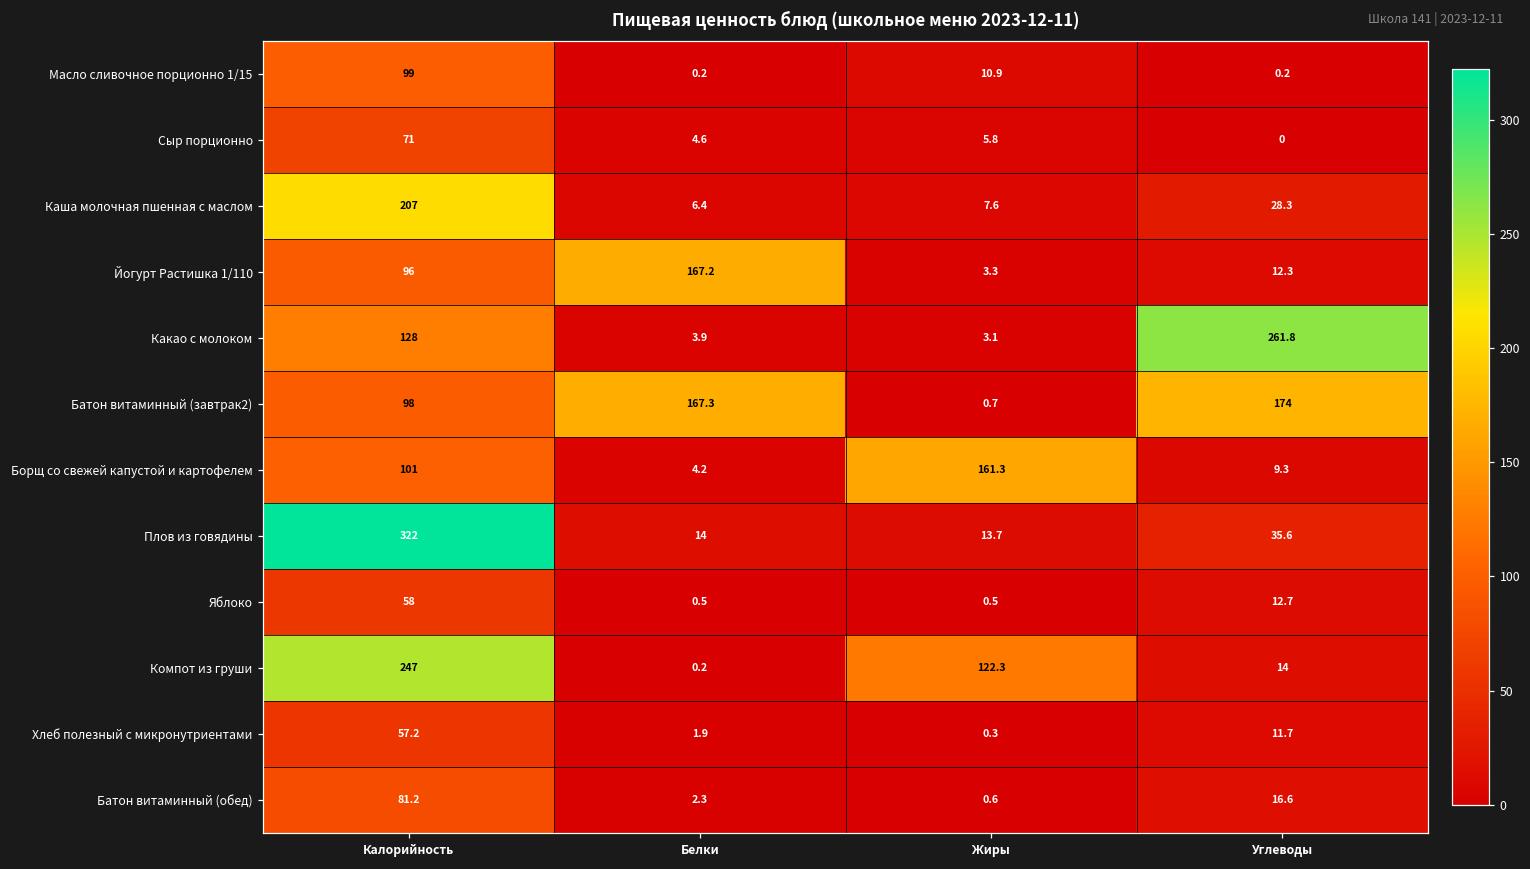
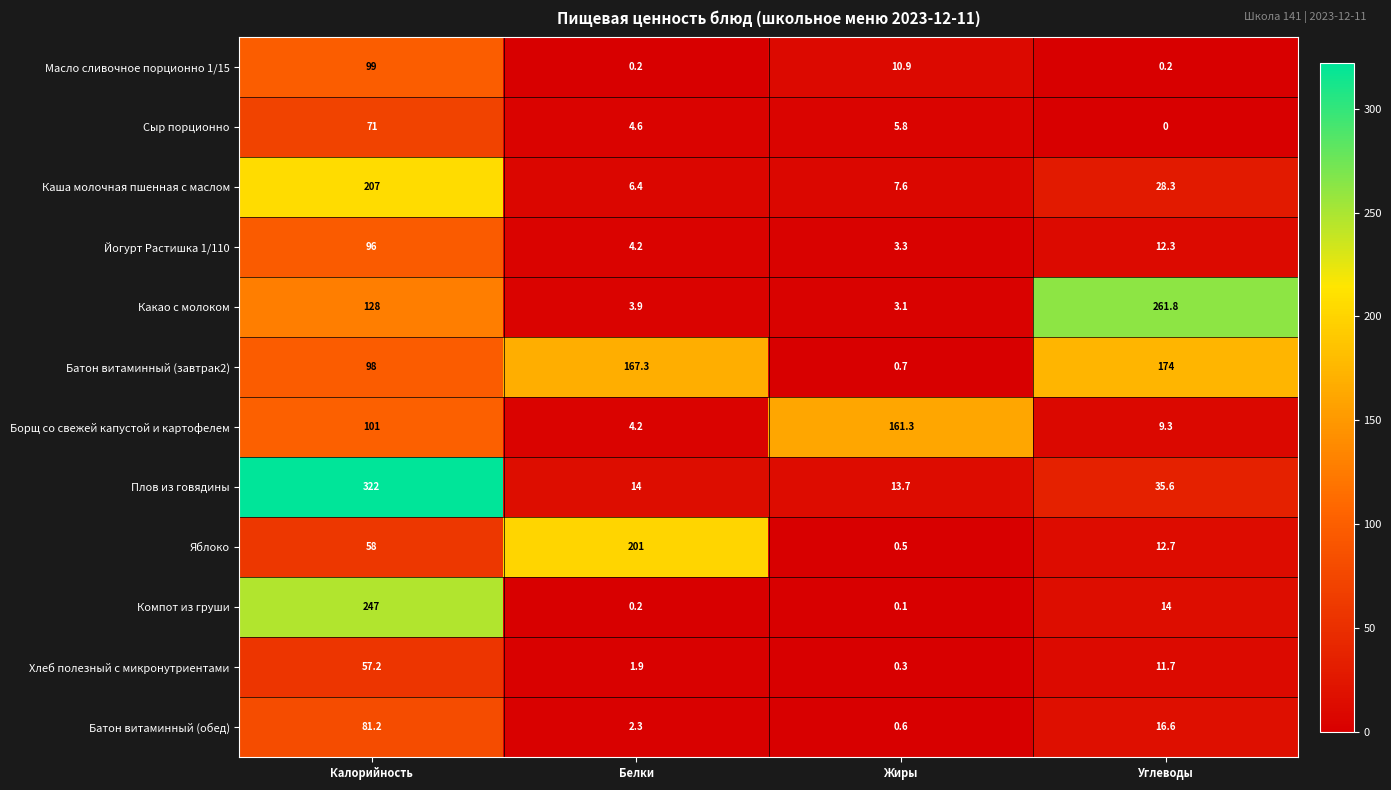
Йогурт Растишка 1/110, Белки: 167.2 -> 4.2
Яблоко, Белки: 0.5 -> 201
Компот из груши, Жиры: 122.3 -> 0.1
